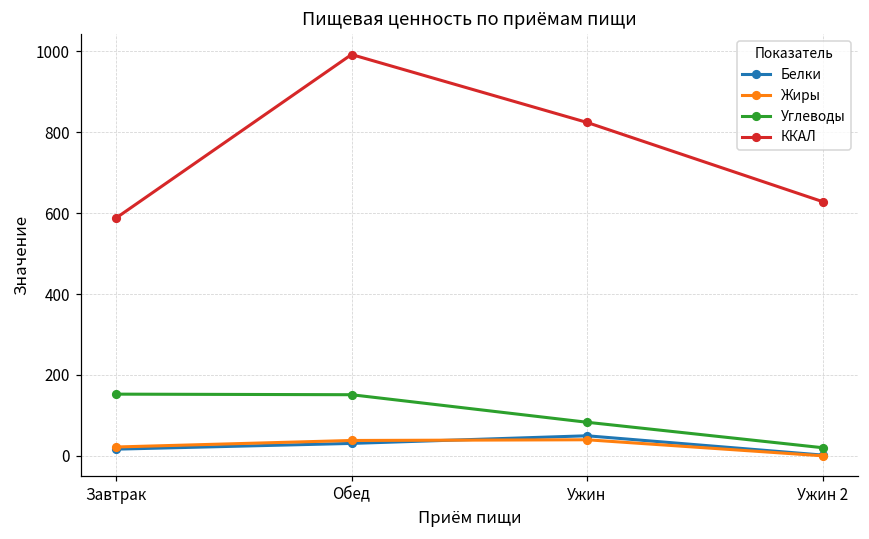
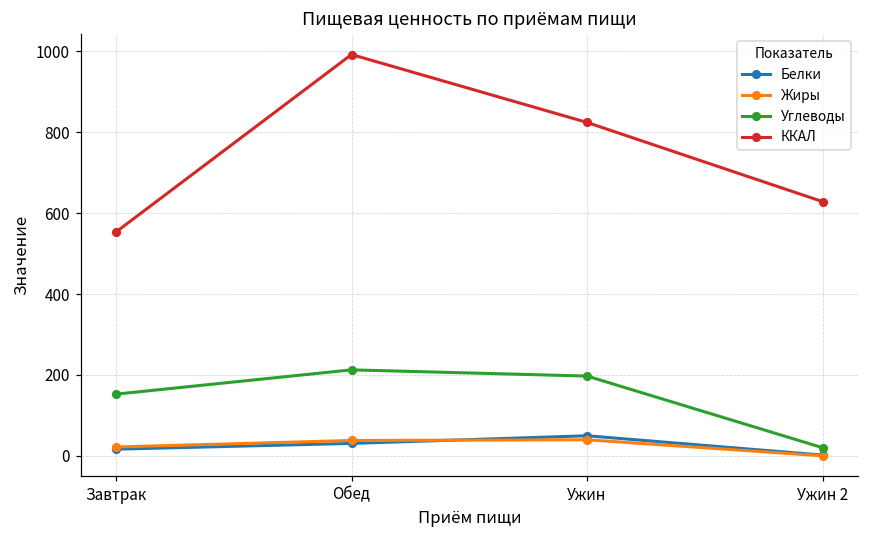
ККАЛ, Завтрак: 590 -> 550
Углеводы, Обед: 150 -> 210
Углеводы, Ужин: 80 -> 200
